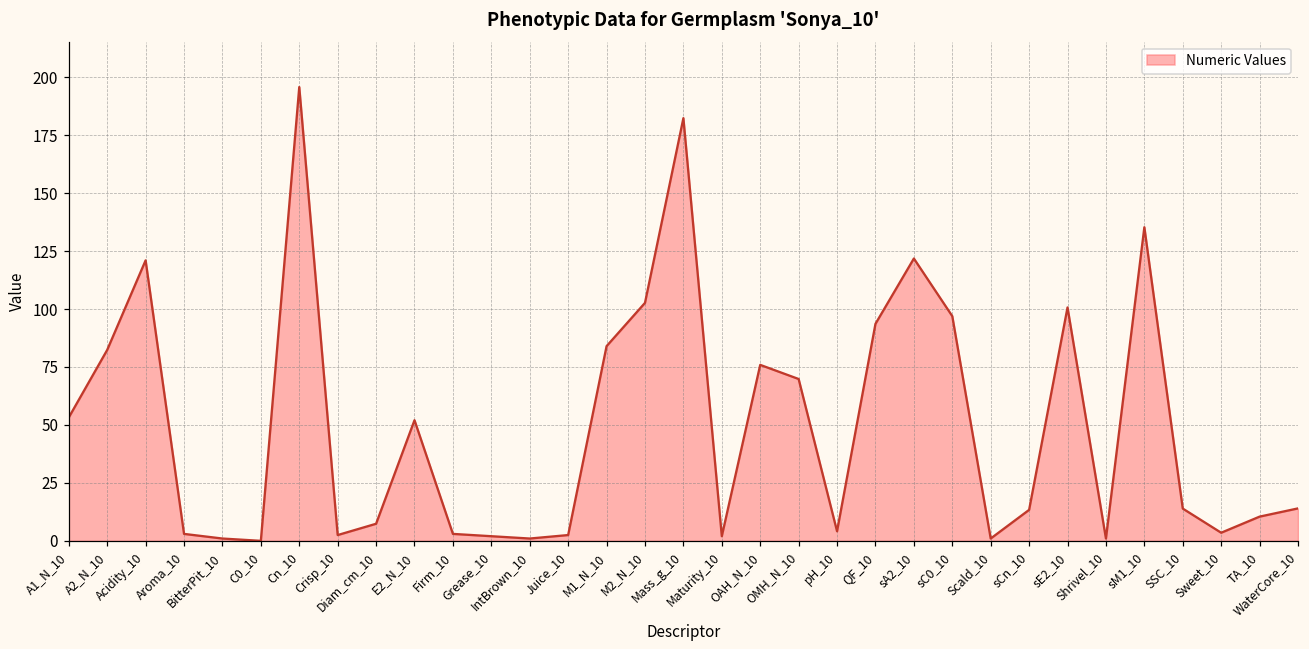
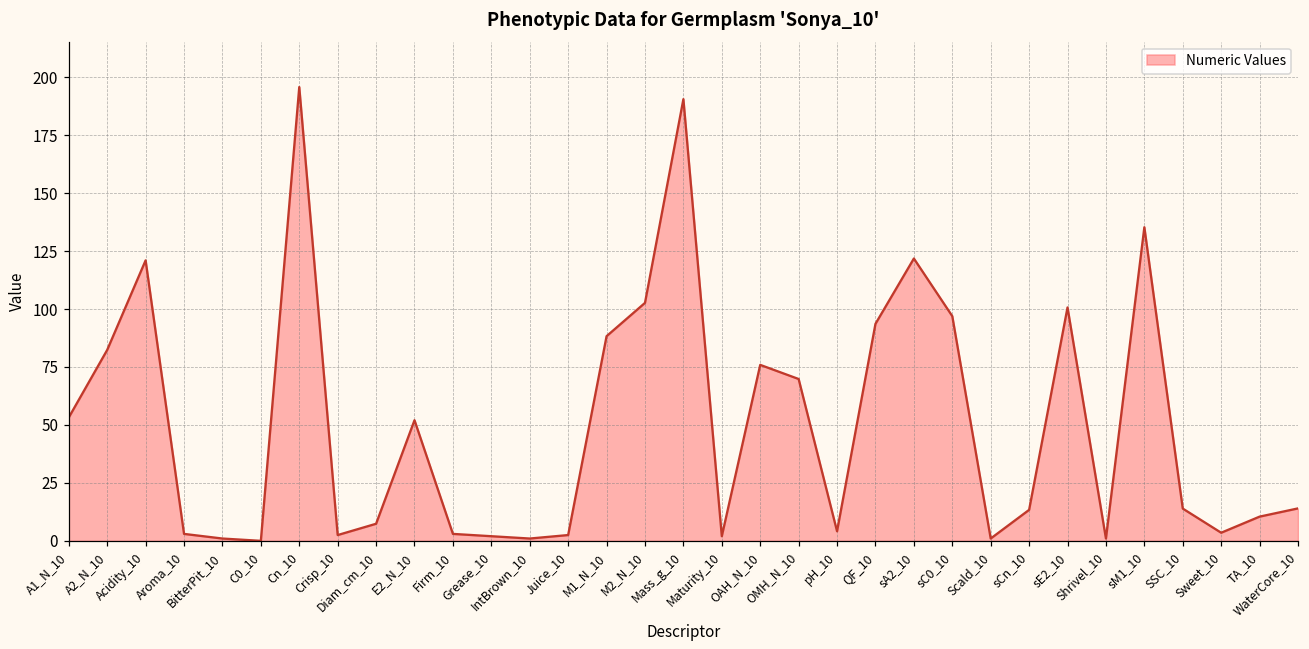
M1_N_10: 84 -> 88
Mass_g_10: 182 -> 191
